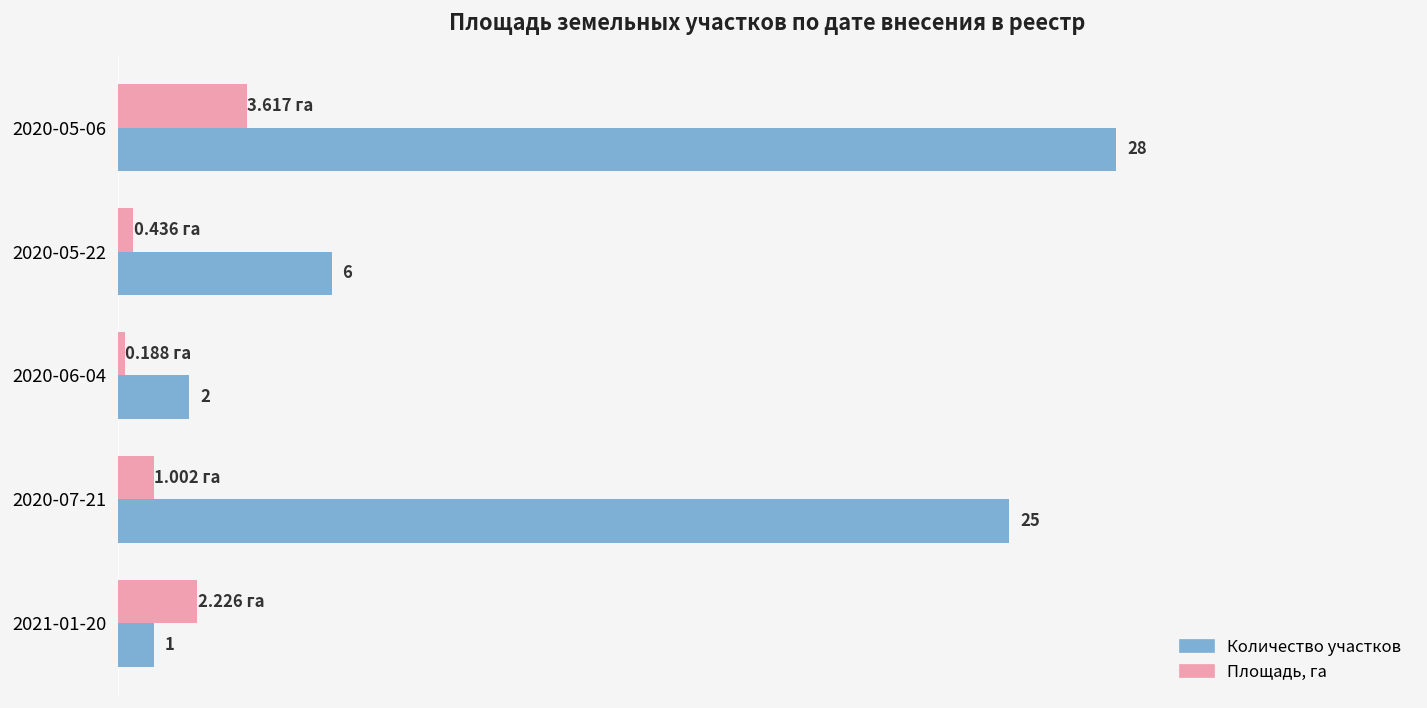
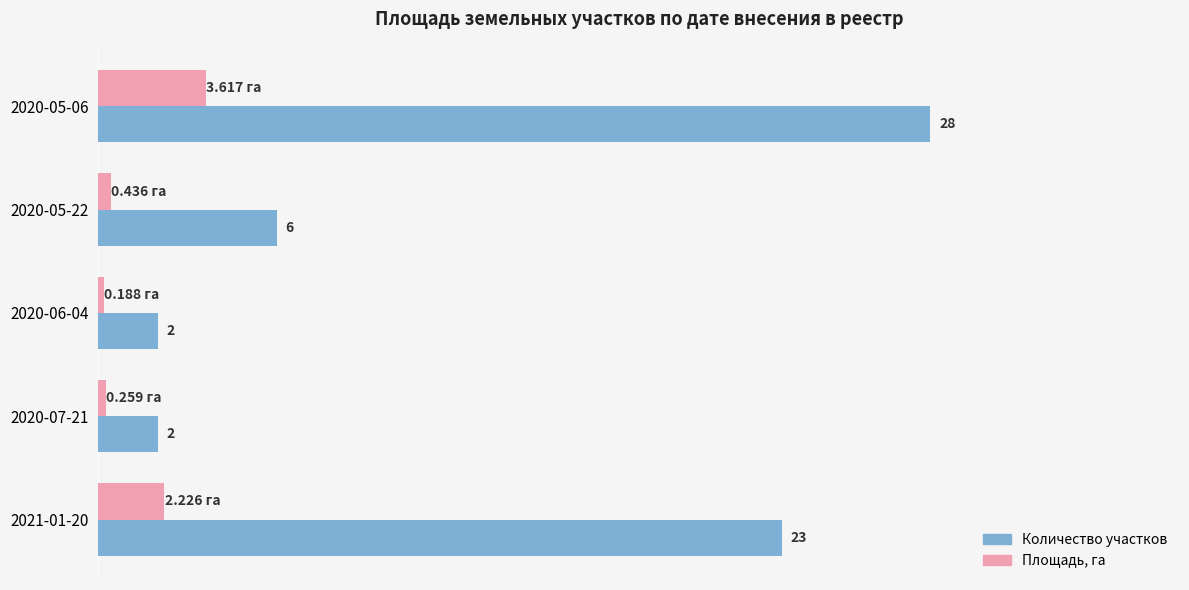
Площадь, га, 2020-07-21: 1.002 -> 0.259
Количество участков, 2020-07-21: 25 -> 2
Количество участков, 2021-01-20: 1 -> 23
